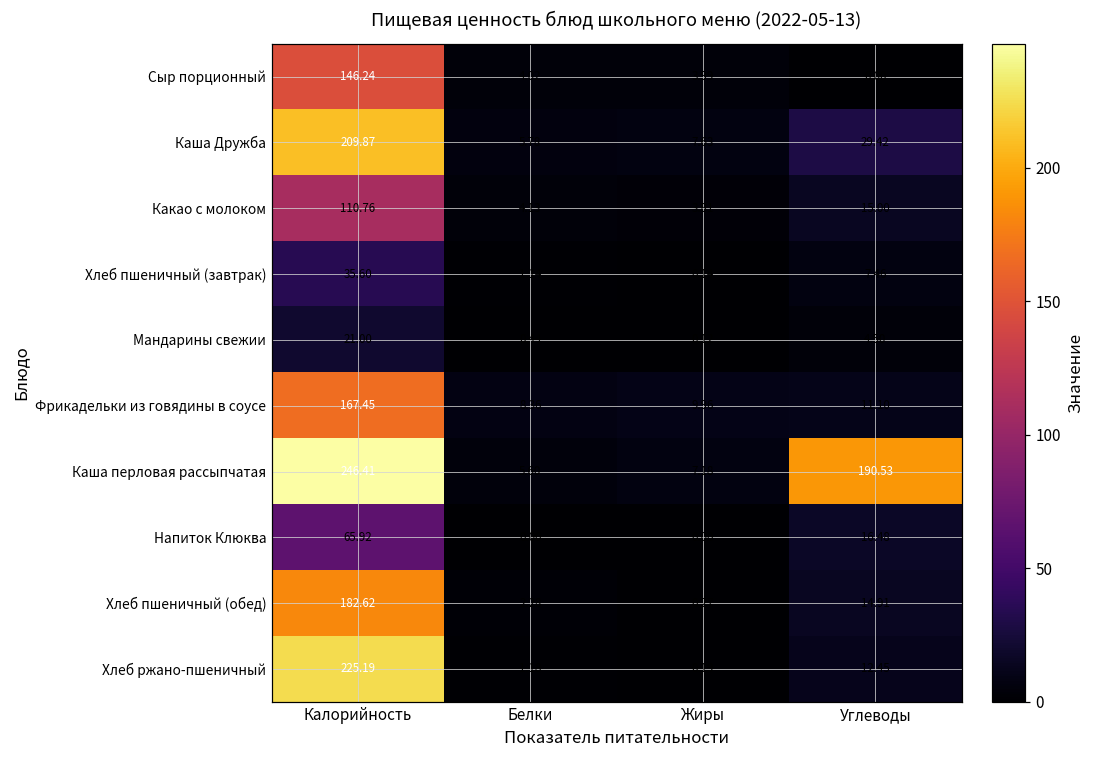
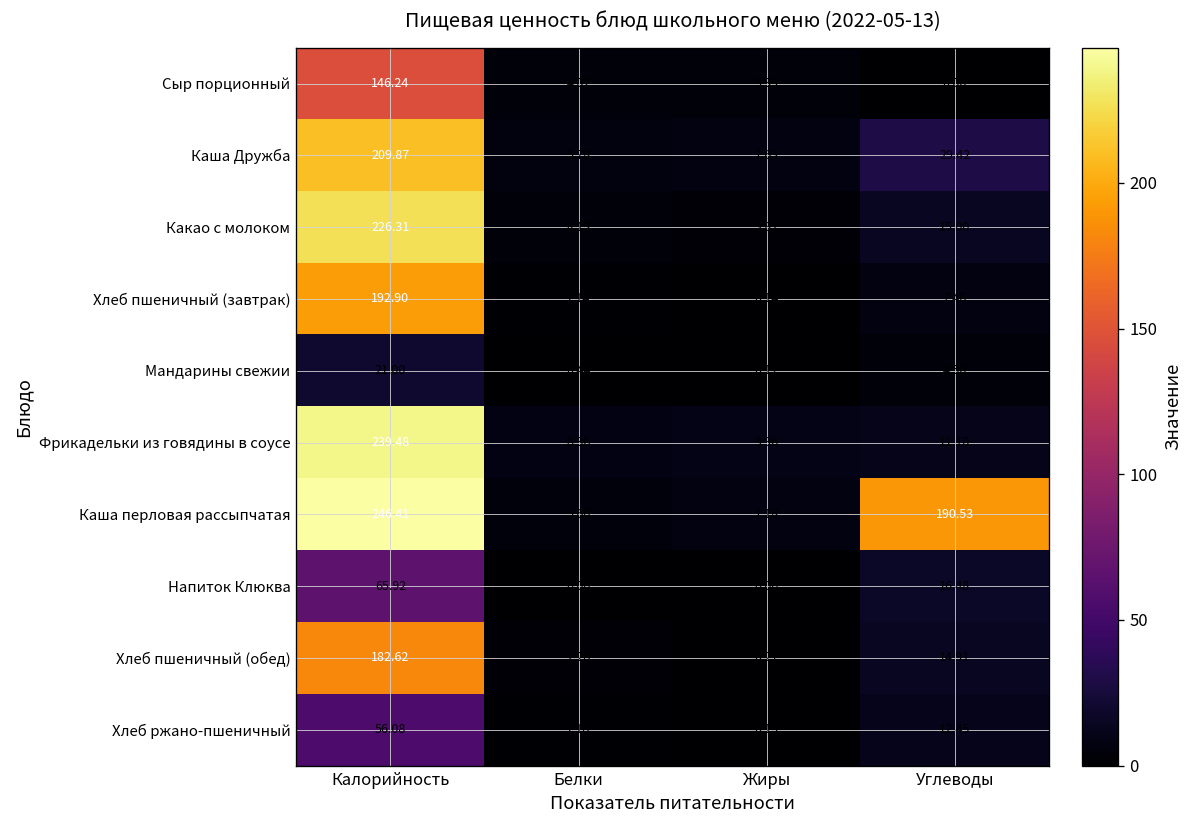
Какао с молоком, Калорийность: 110.76 -> 226.31
Хлеб пшеничный (завтрак), Калорийность: 35.60 -> 192.90
Фрикадельки из говядины в соусе, Калорийность: 167.45 -> 239.48
Хлеб ржано-пшеничный, Калорийность: 225.19 -> 56.08
